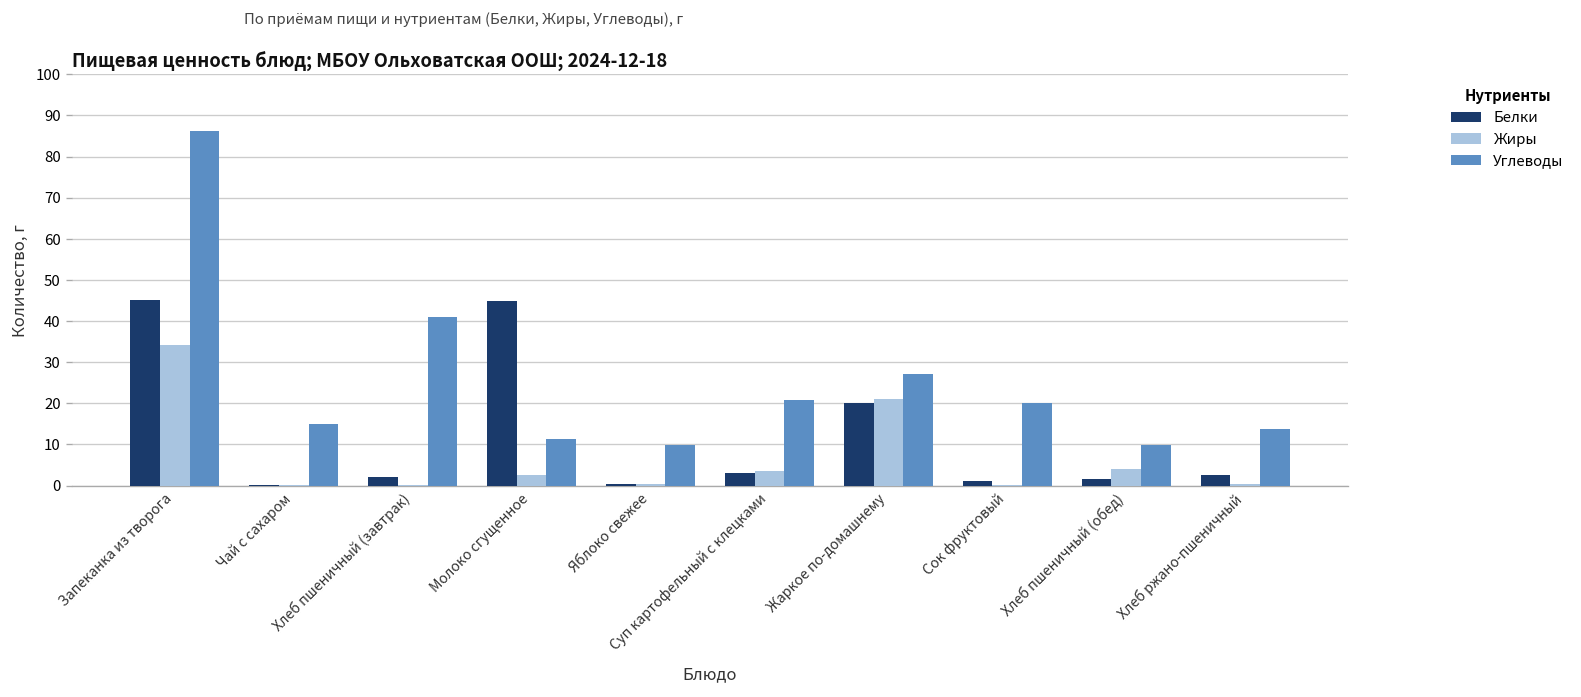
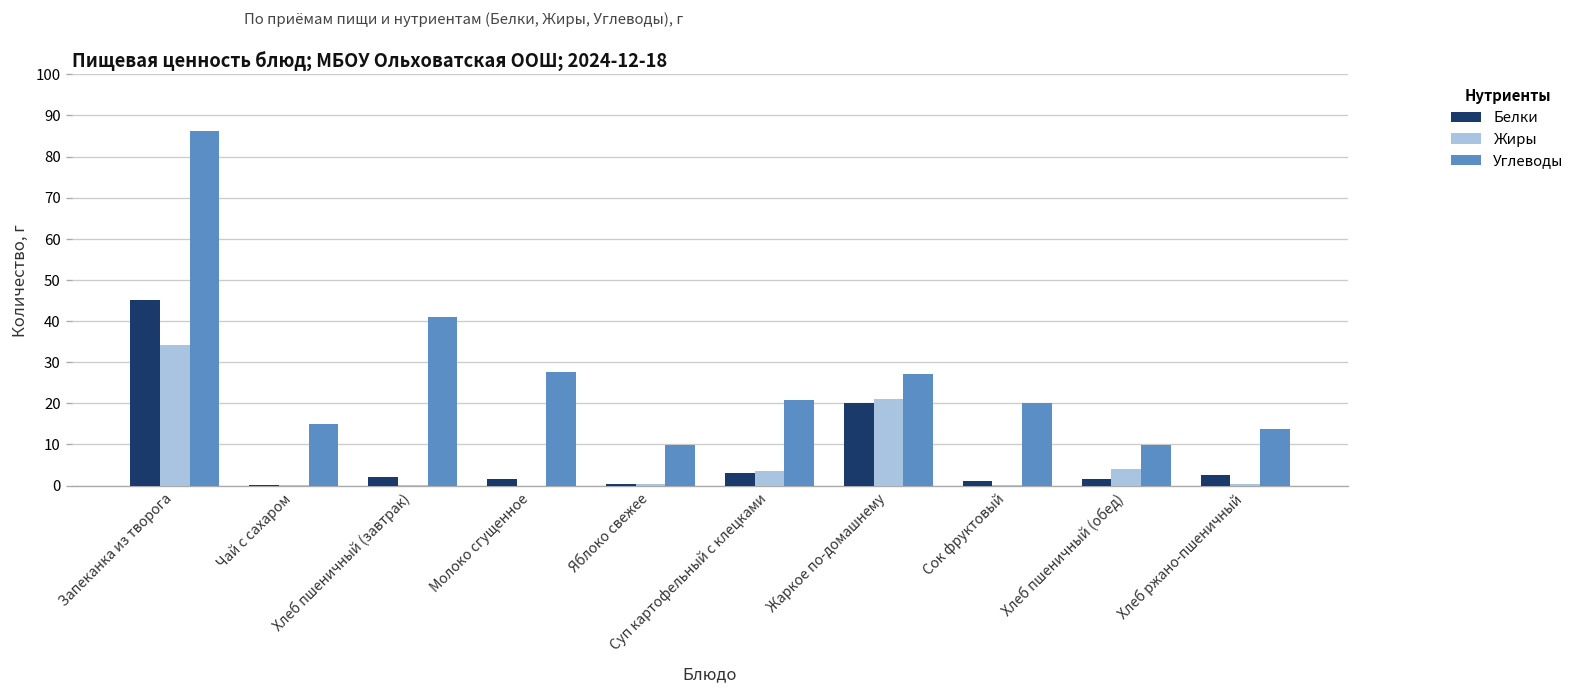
Белки, Молоко сгущенное: 45 -> 2
Жиры, Молоко сгущенное: 3 -> 0
Углеводы, Молоко сгущенное: 11 -> 28
